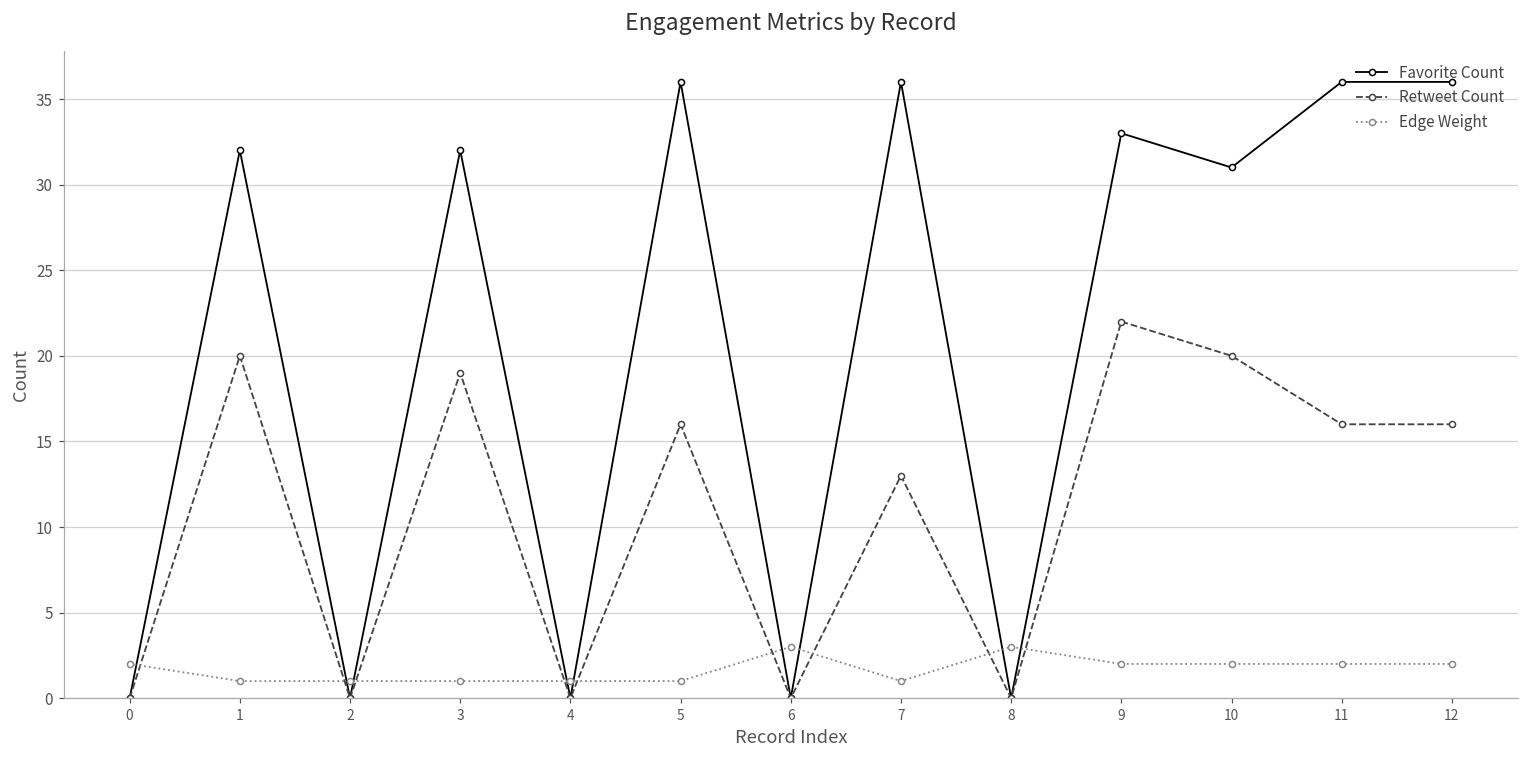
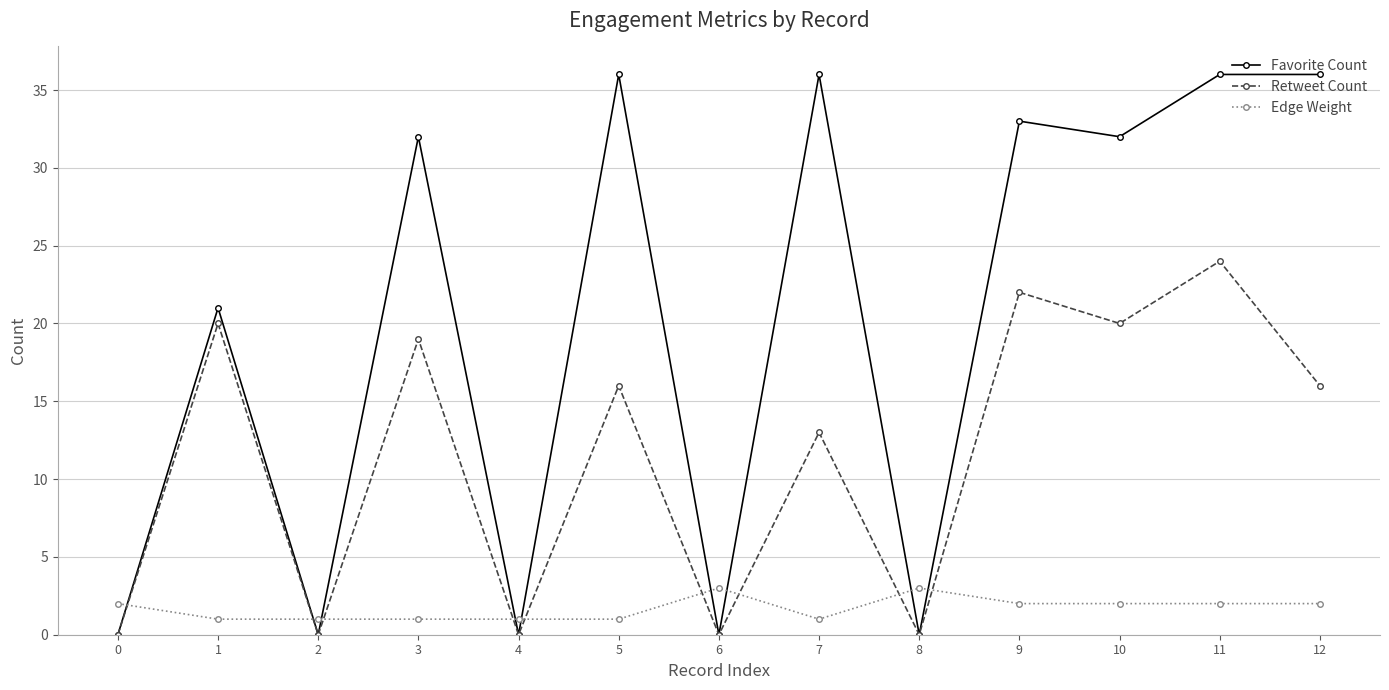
Favorite Count, 1: 32 -> 21
Favorite Count, 10: 31 -> 32
Retweet Count, 11: 16 -> 24
